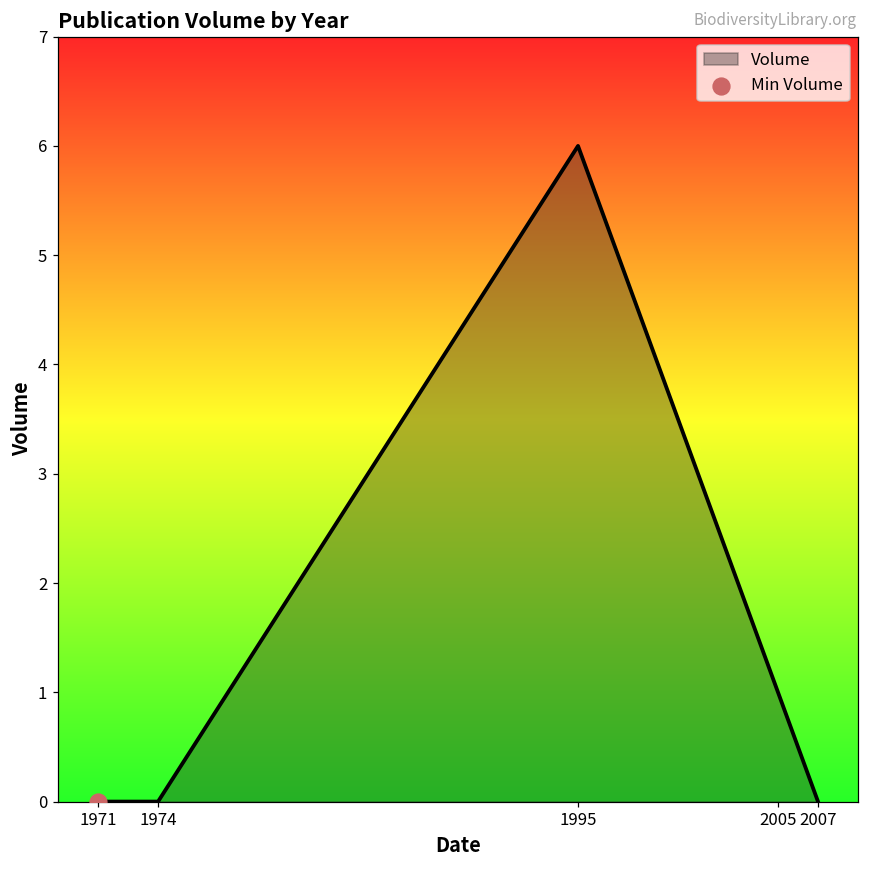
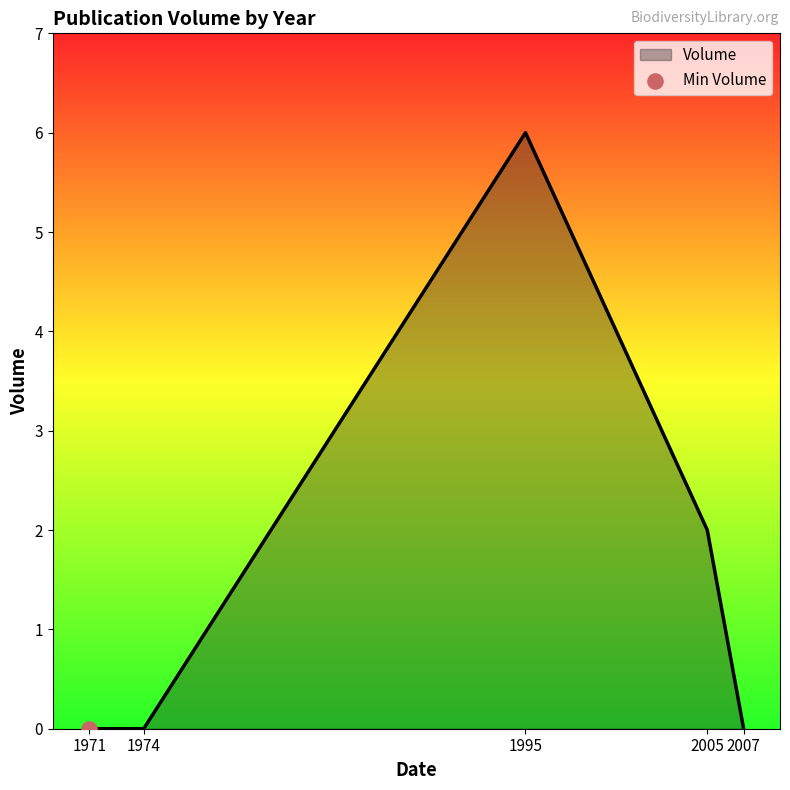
Volume, 2005: 1 -> 2
